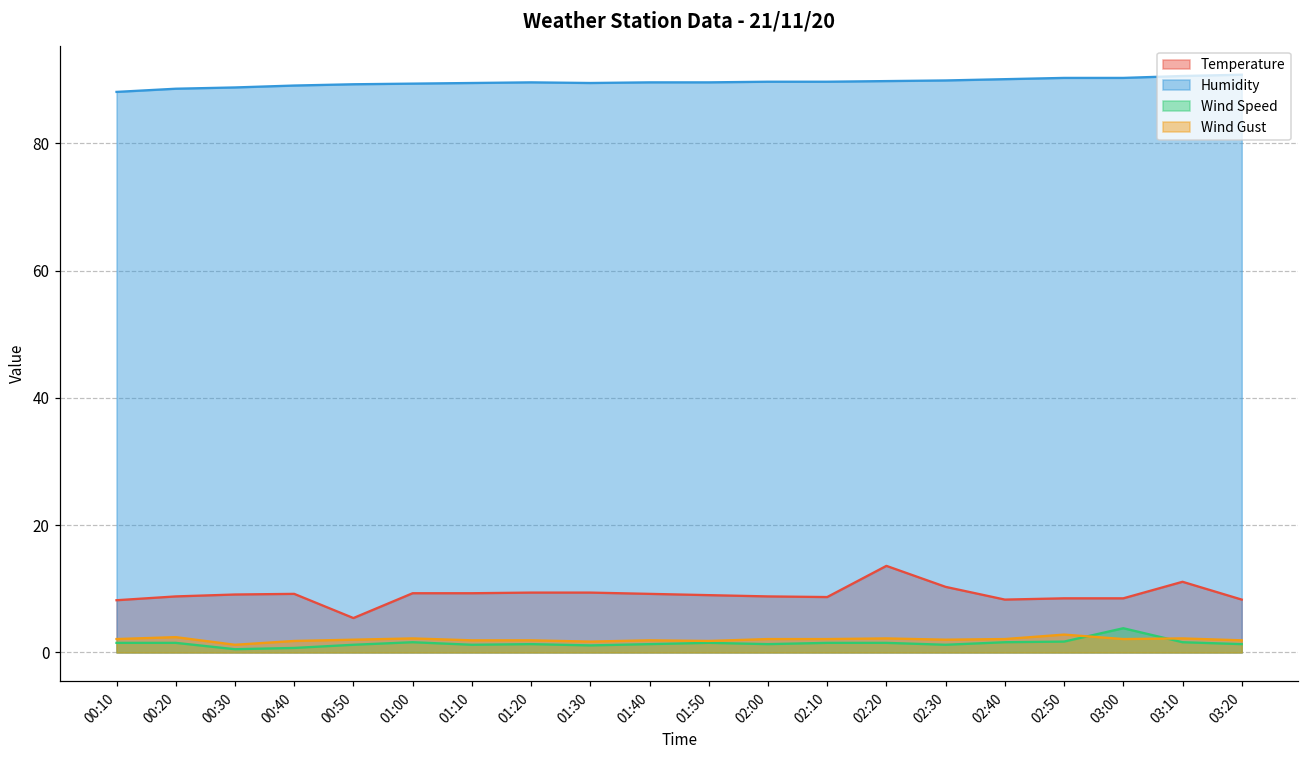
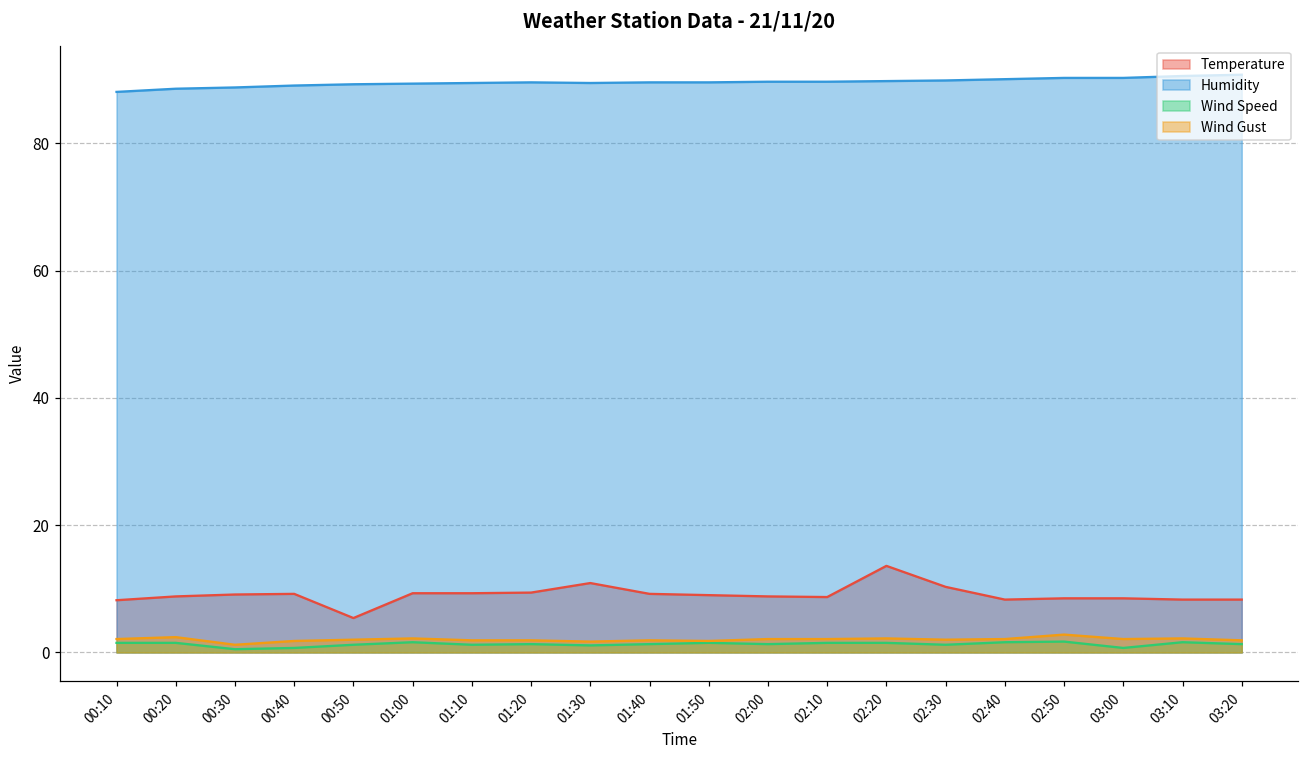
Temperature, 01:30: 9 -> 11
Wind Speed, 03:00: 4 -> 1
Temperature, 03:10: 11 -> 8
